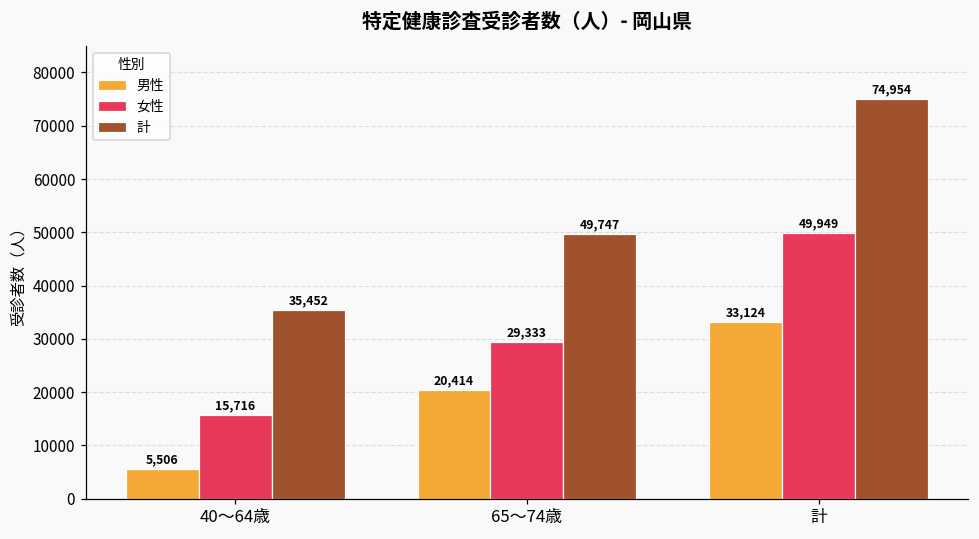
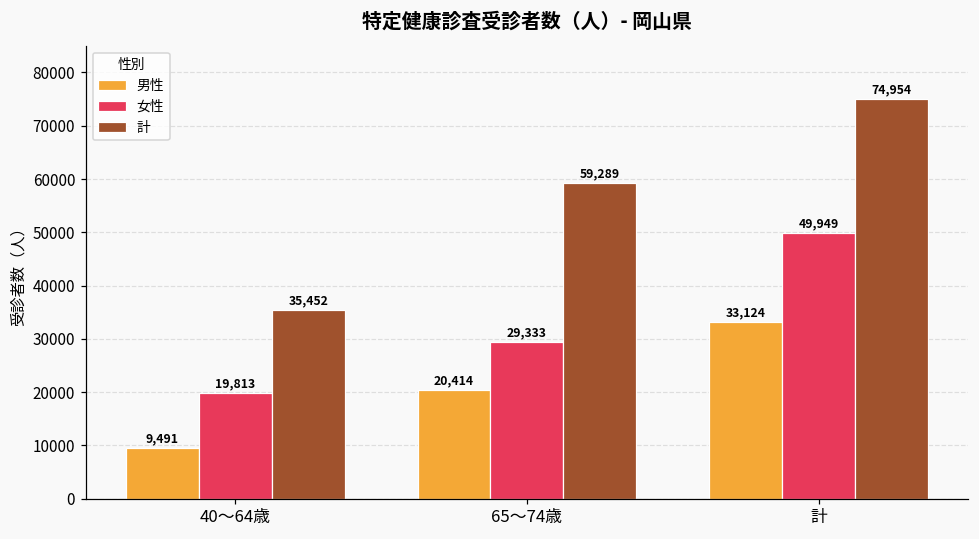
男性, 40～64歳: 5,506 -> 9,491
女性, 40～64歳: 15,716 -> 19,813
計, 65～74歳: 49,747 -> 59,289
